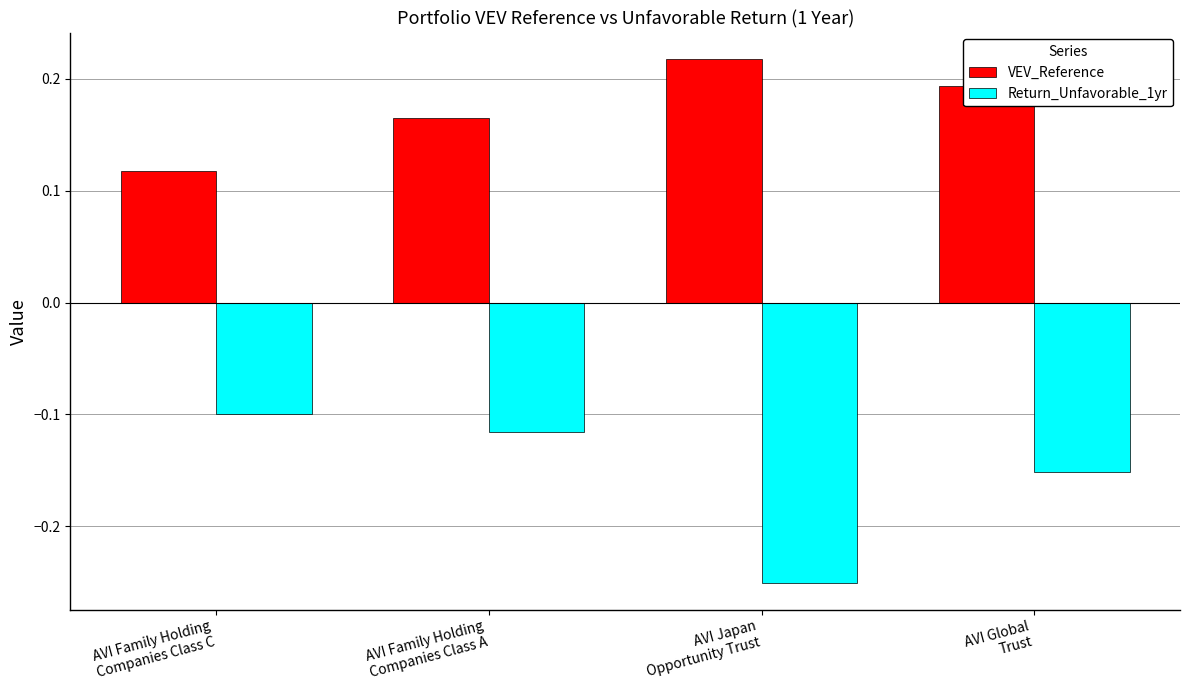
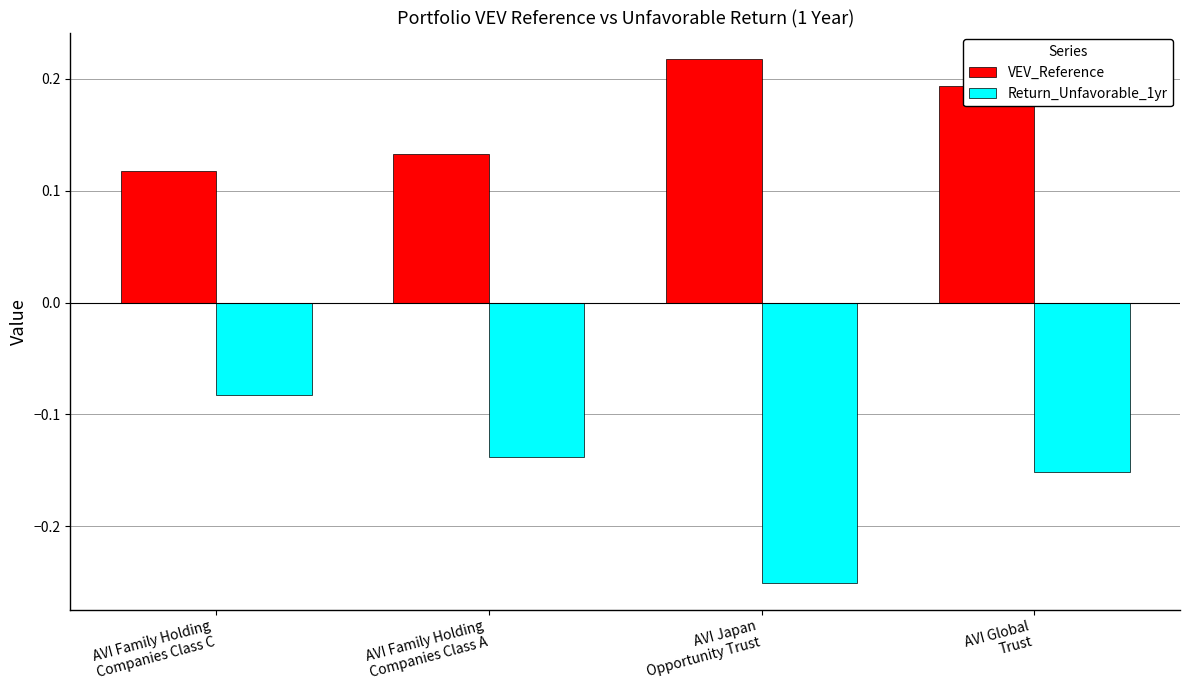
Return_Unfavorable_1yr, AVI Family Holding Companies Class C: -0.100 -> -0.083
VEV_Reference, AVI Family Holding Companies Class A: 0.165 -> 0.133
Return_Unfavorable_1yr, AVI Family Holding Companies Class A: -0.115 -> -0.138
